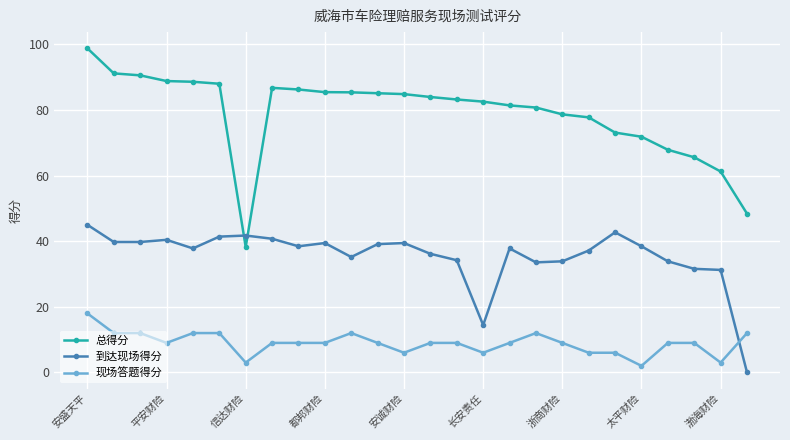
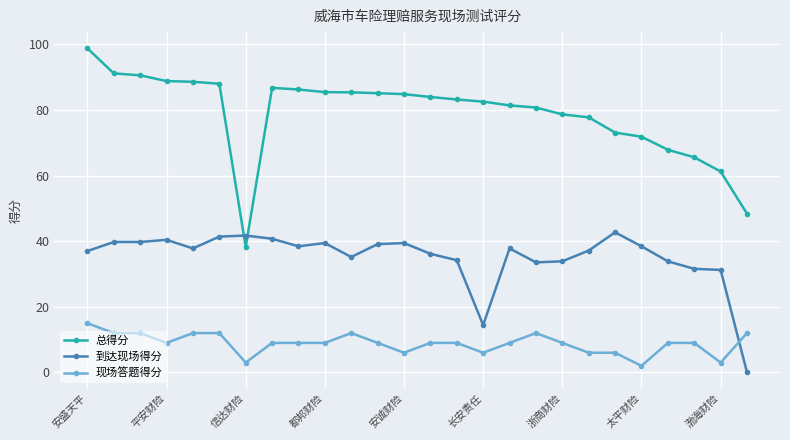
到达现场得分, 安盛天平: 45 -> 37
现场答题得分, 安盛天平: 18 -> 15
